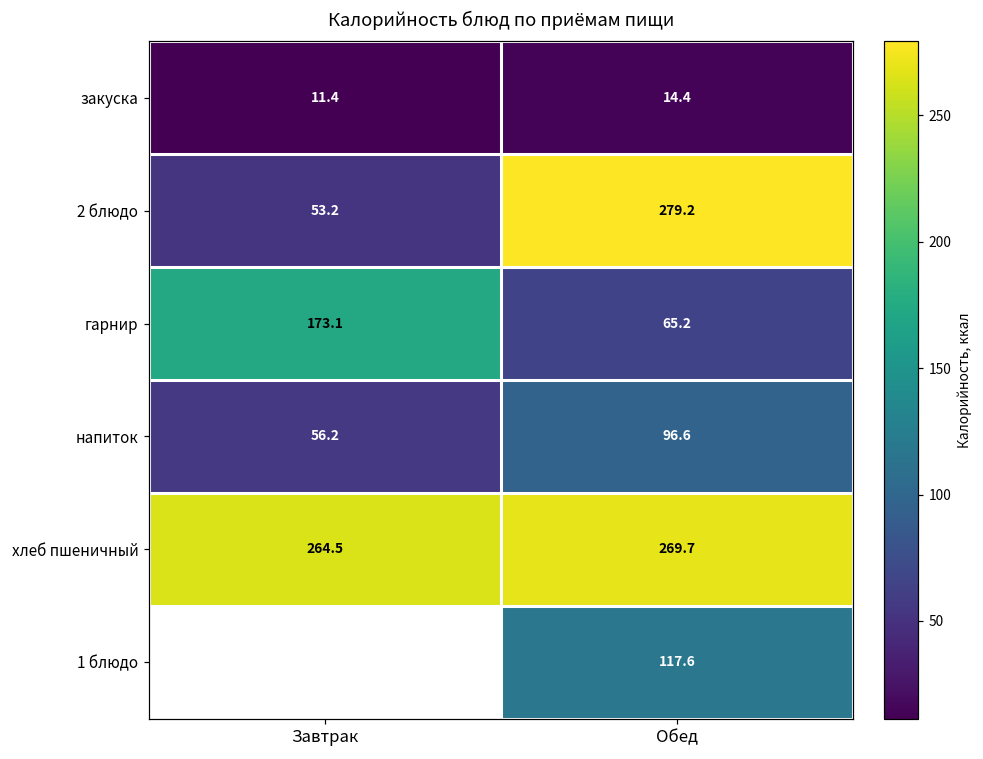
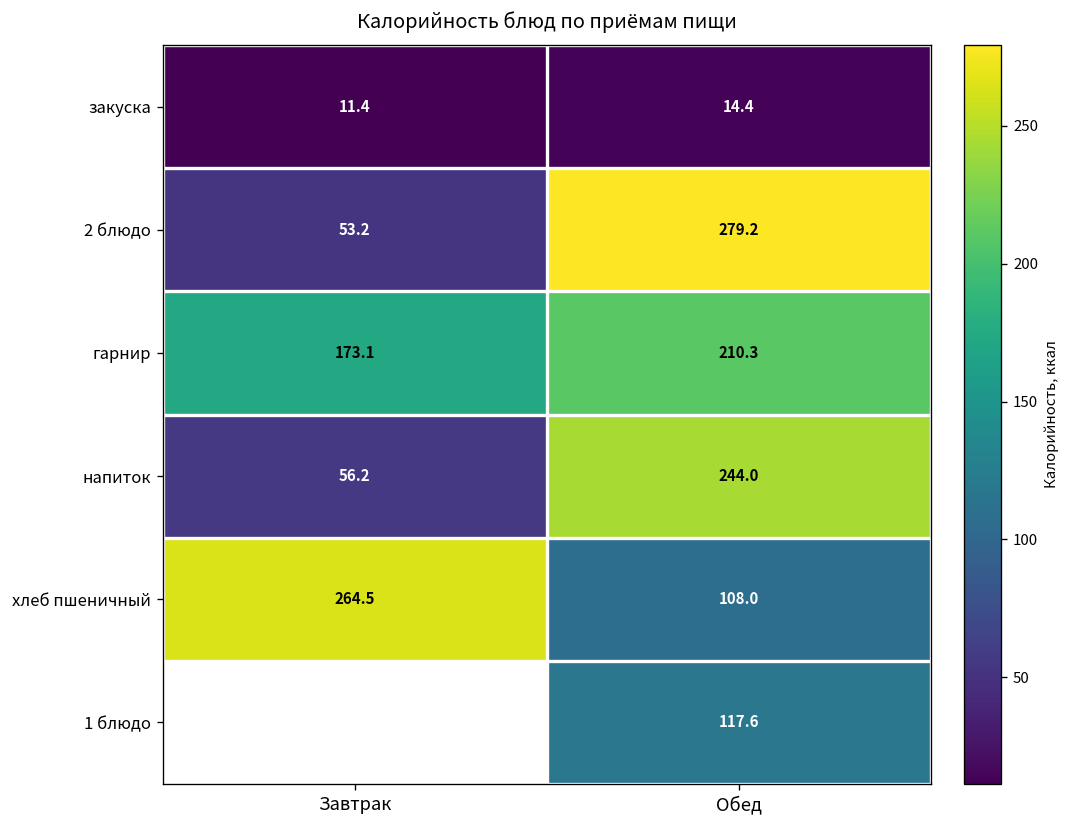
гарнир, Обед: 65.2 -> 210.3
напиток, Обед: 96.6 -> 244.0
хлеб пшеничный, Обед: 269.7 -> 108.0
